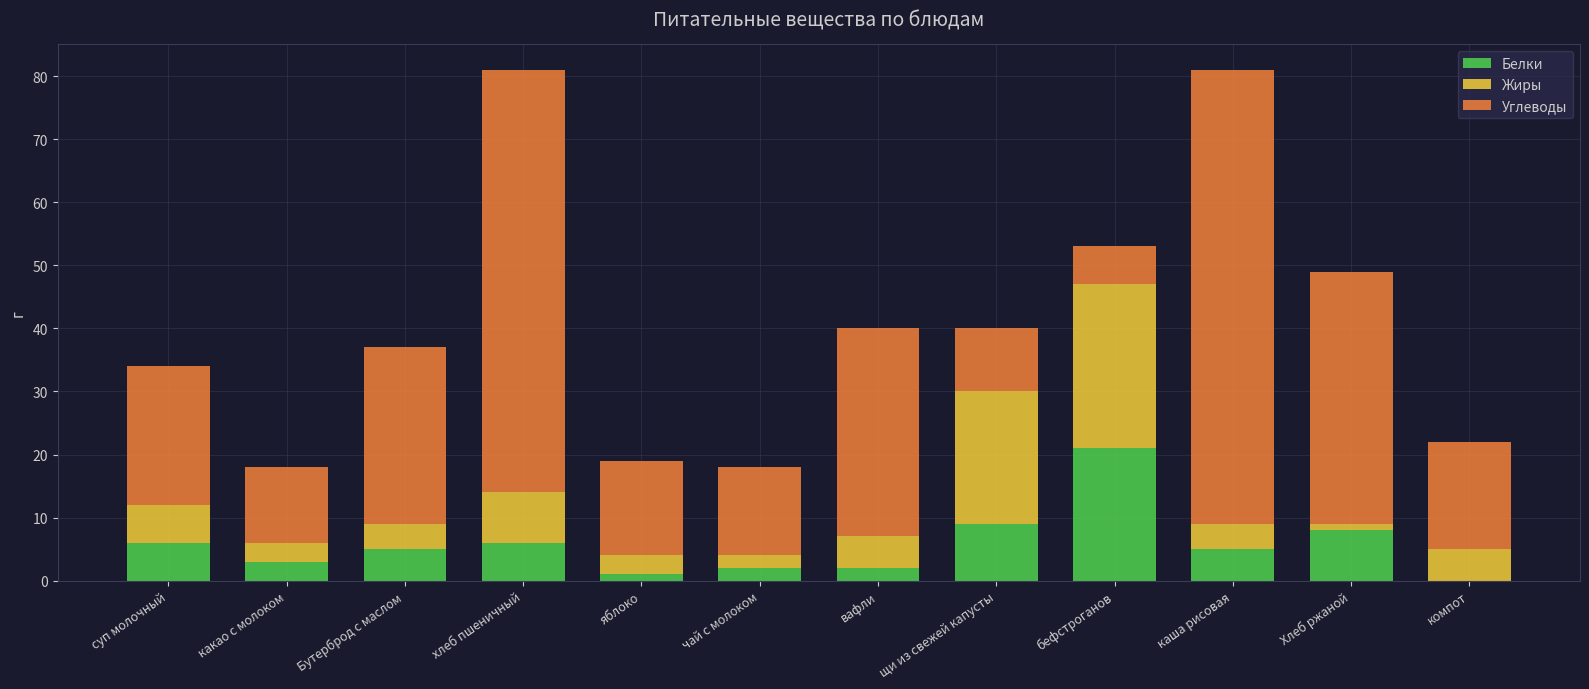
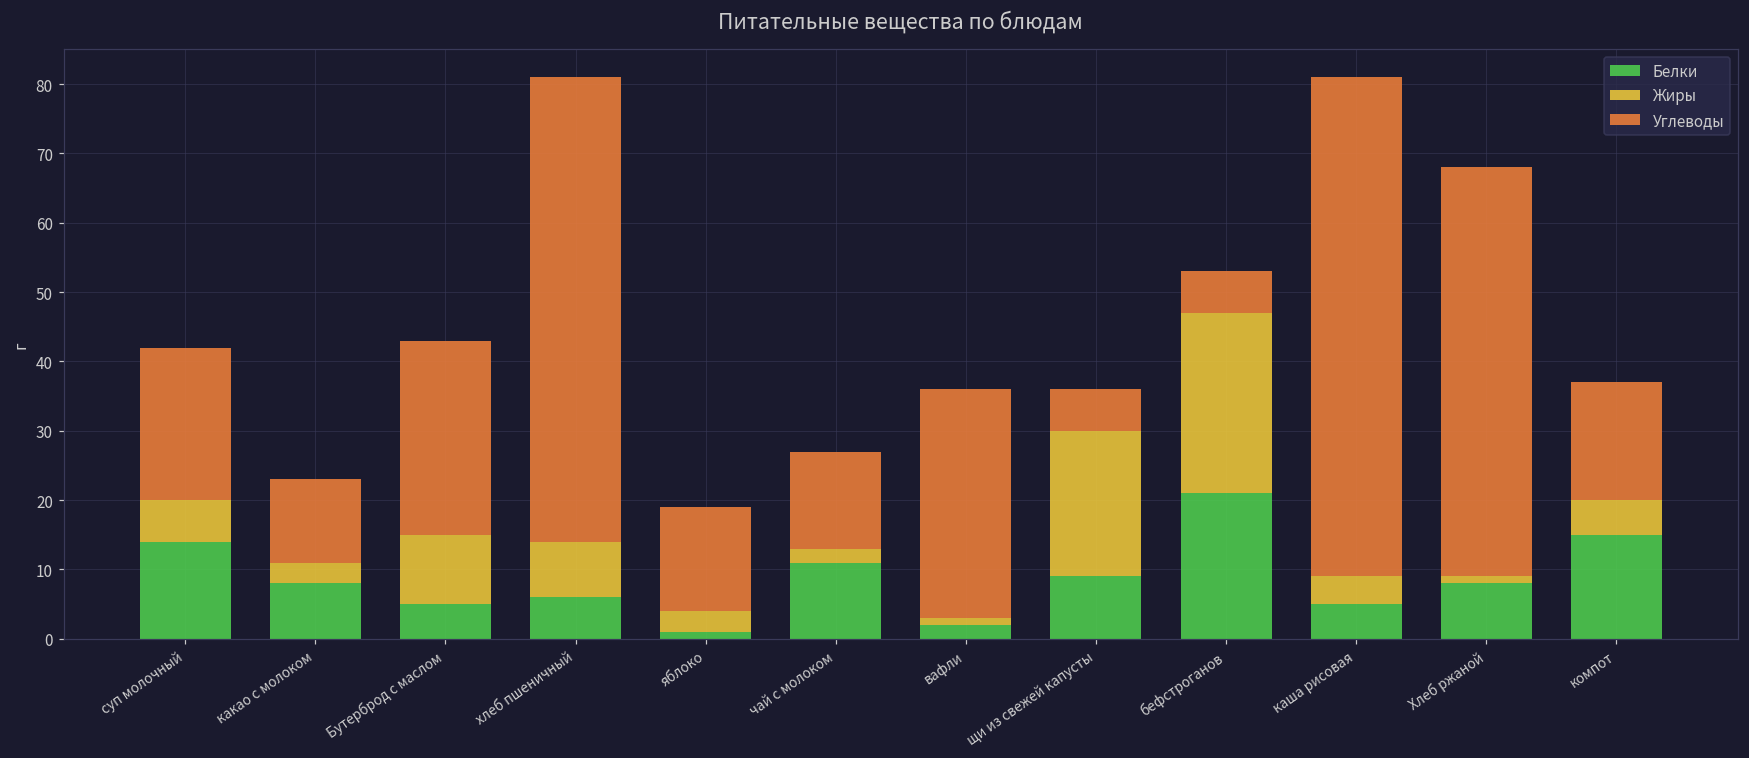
Белки, суп молочный: 6 -> 14
Белки, какао с молоком: 3 -> 8
Жиры, Бутерброд с маслом: 4 -> 10
Белки, чай с молоком: 2 -> 11
Жиры, вафли: 5 -> 1
Углеводы, щи из свежей капусты: 10 -> 6
Углеводы, Хлеб ржаной: 40 -> 59
Белки, компот: 0 -> 15
